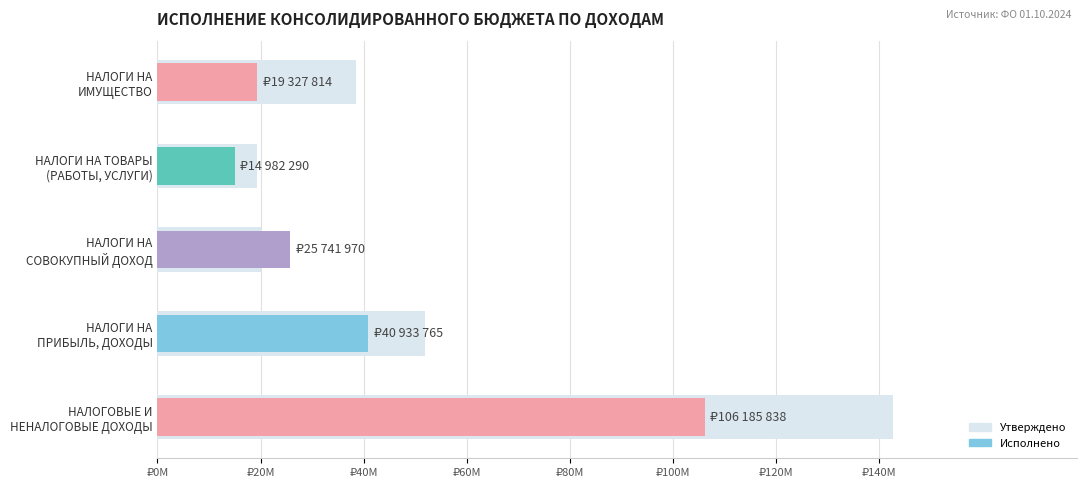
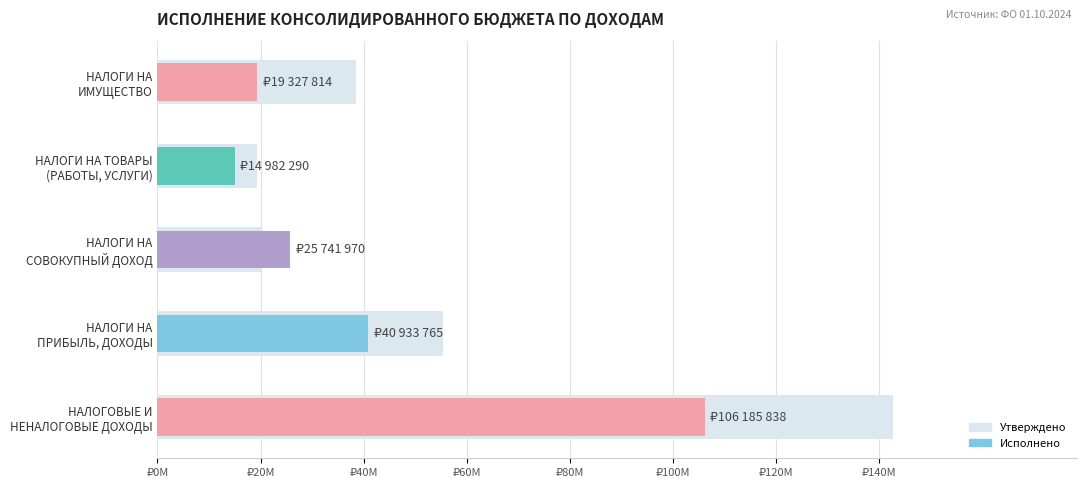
Утверждено, НАЛОГИ НА ПРИБЫЛЬ, ДОХОДЫ: ₽52000000 -> ₽55000000
